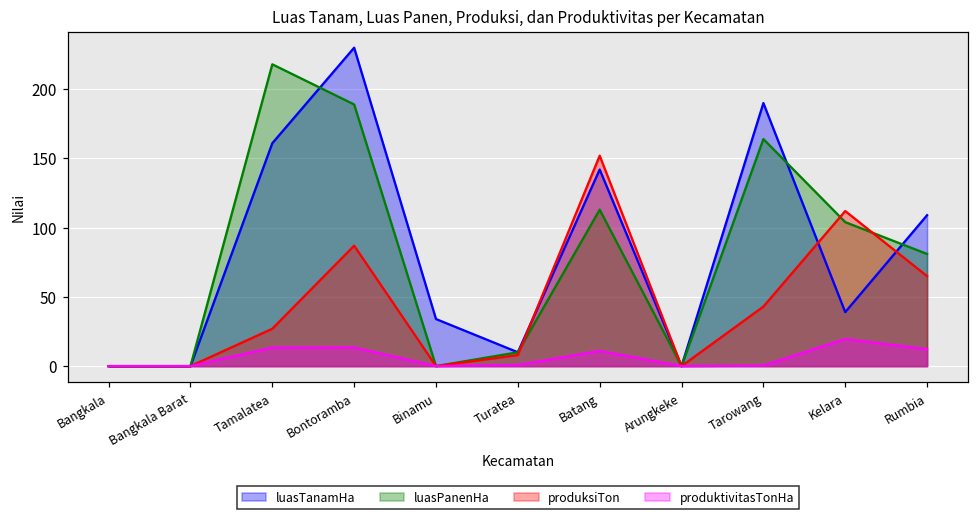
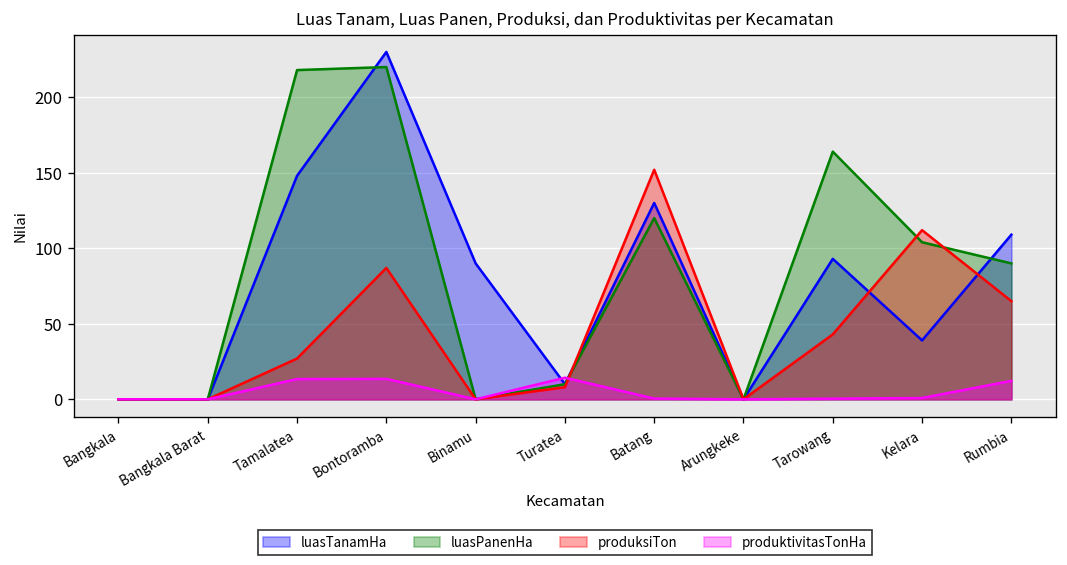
luasTanamHa, Tamalatea: 161 -> 148
luasPanenHa, Bontoramba: 189 -> 220
luasTanamHa, Binamu: 34 -> 90
produktivitasTonHa, Turatea: 1 -> 14
luasTanamHa, Batang: 142 -> 130
luasPanenHa, Batang: 113 -> 120
produktivitasTonHa, Batang: 11 -> 1
luasTanamHa, Tarowang: 190 -> 93
produktivitasTonHa, Kelara: 20 -> 1
luasPanenHa, Rumbia: 81 -> 90
